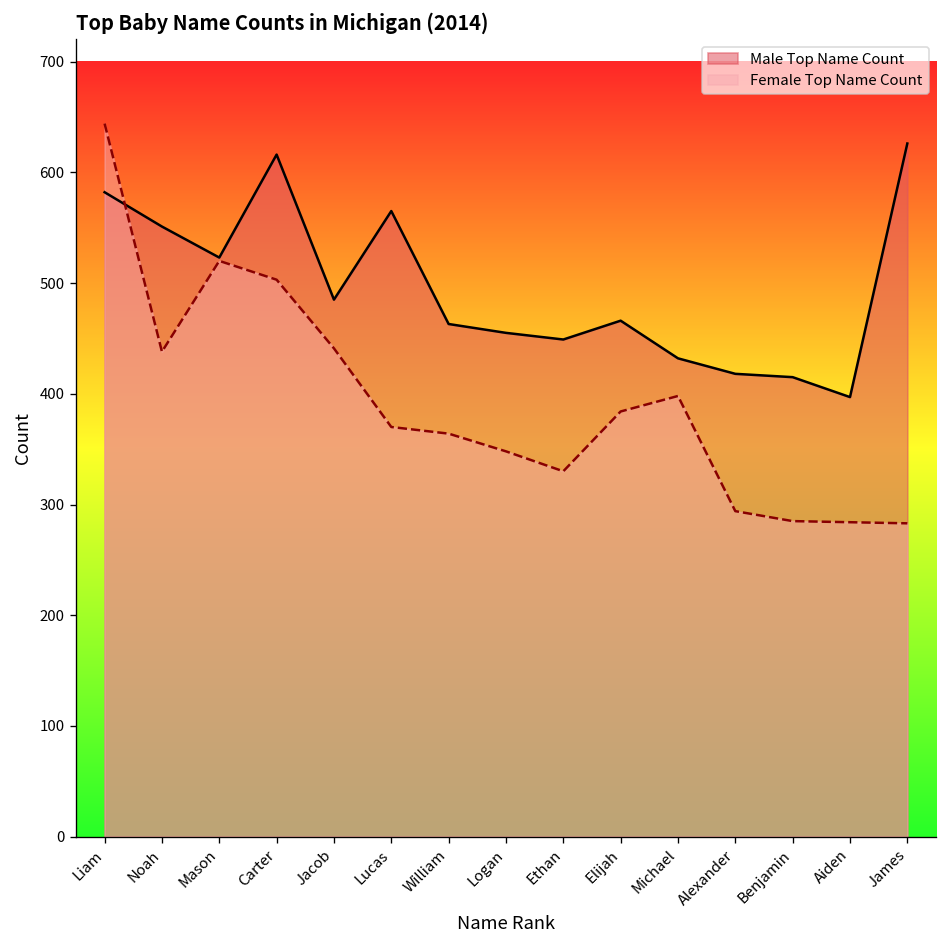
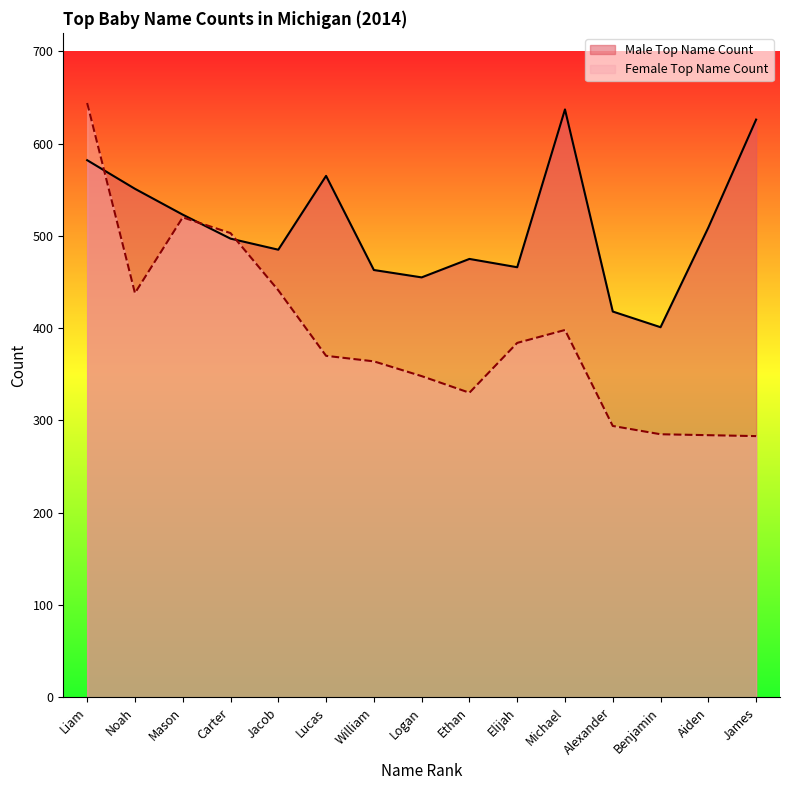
Male Top Name Count, Carter: 620 -> 500
Male Top Name Count, Ethan: 450 -> 480
Male Top Name Count, Michael: 430 -> 640
Male Top Name Count, Benjamin: 420 -> 400
Male Top Name Count, Aiden: 400 -> 510
